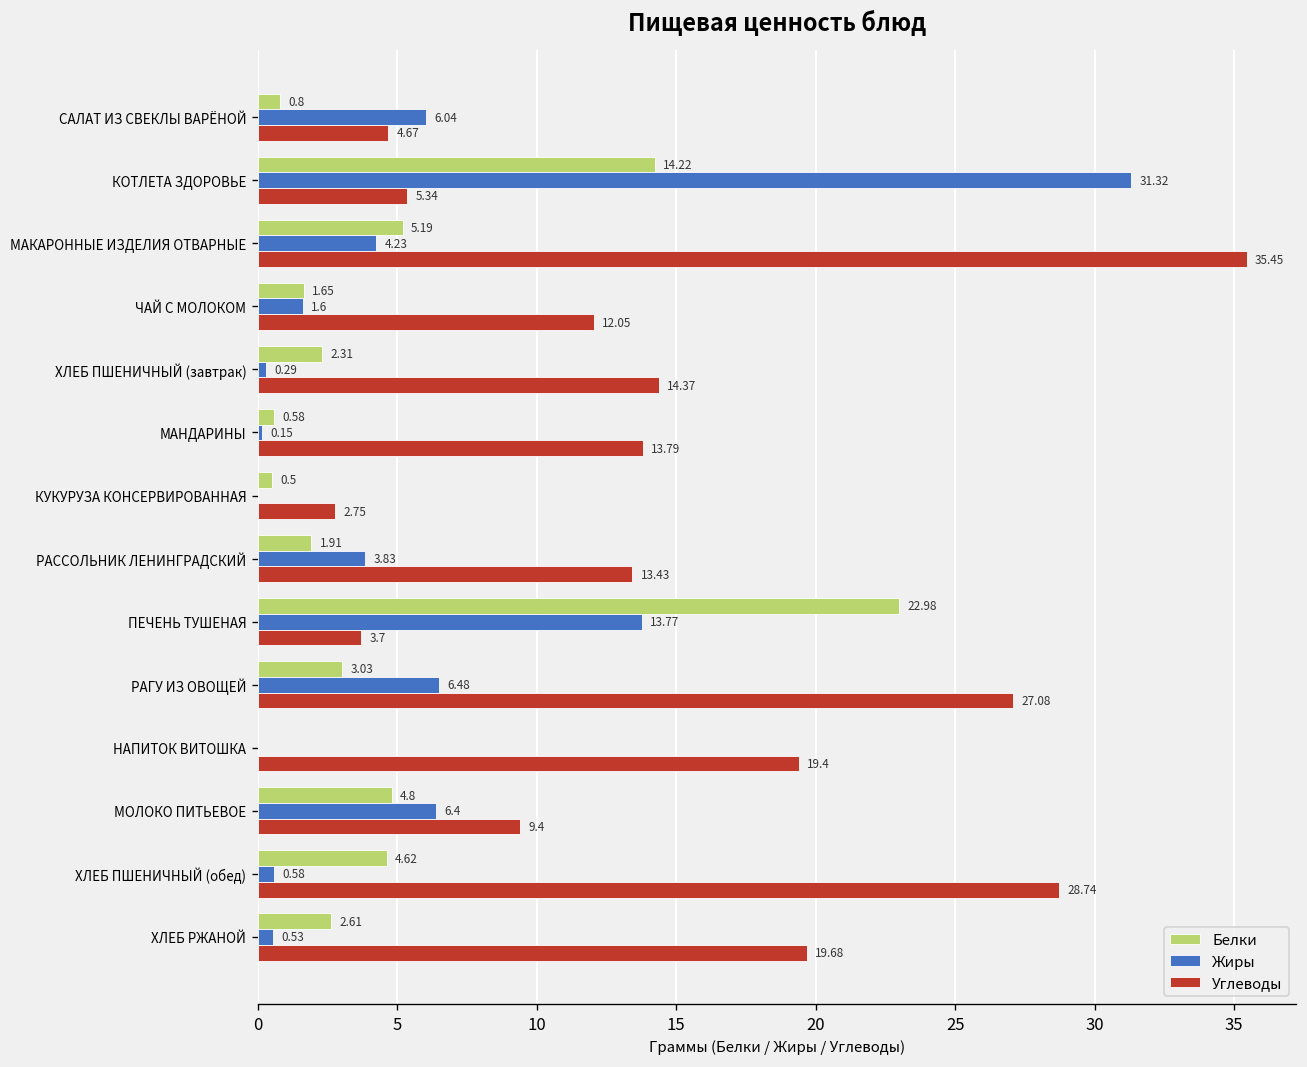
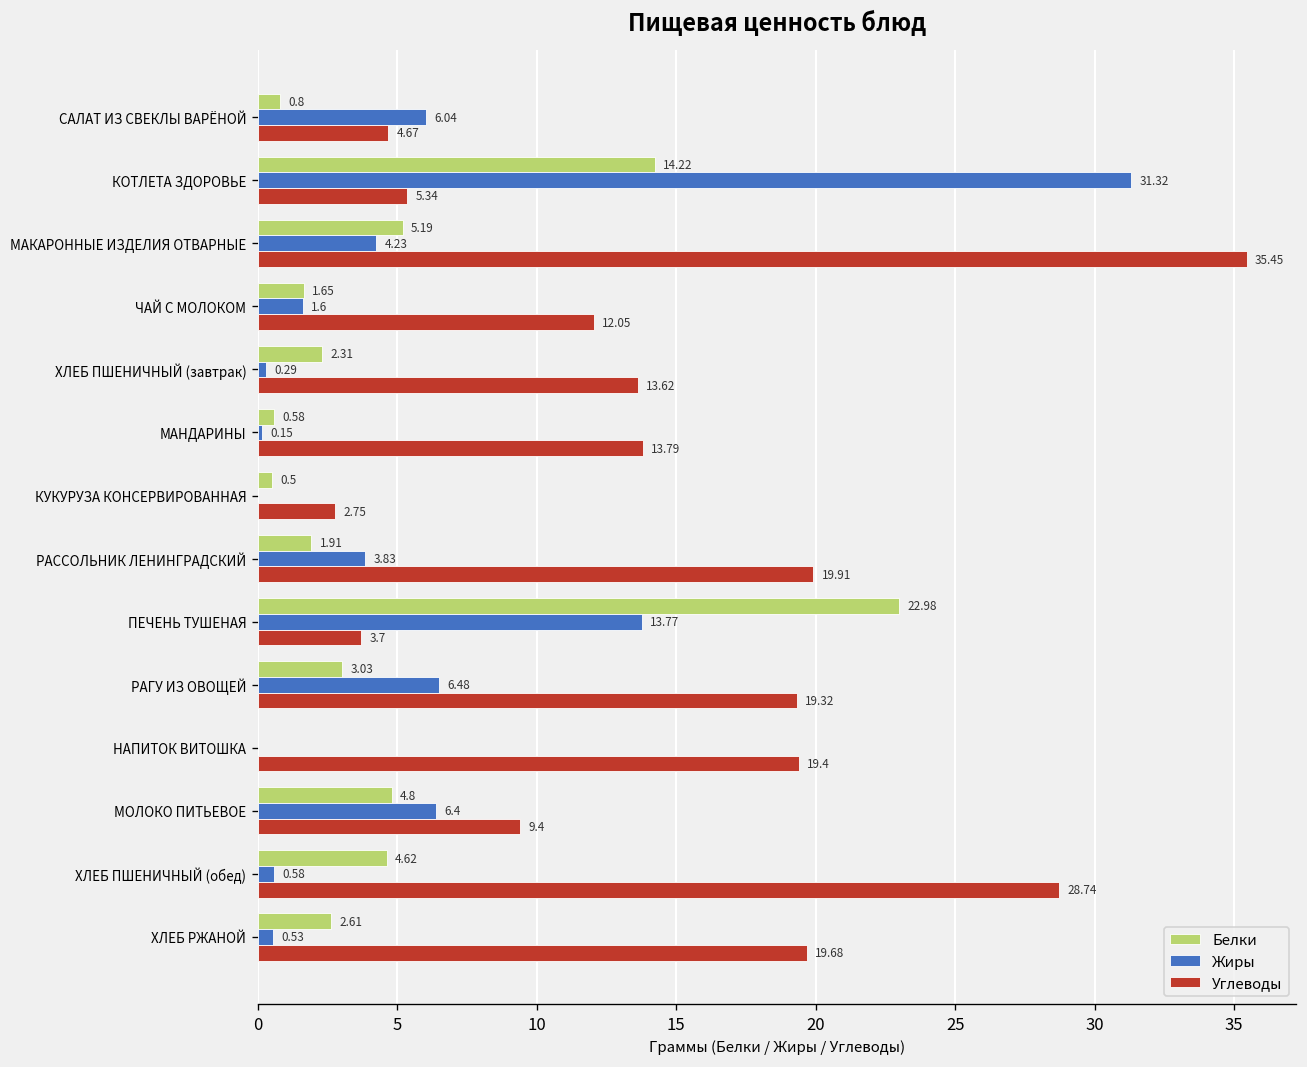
Углеводы, ХЛЕБ ПШЕНИЧНЫЙ (завтрак): 14.37 -> 13.62
Углеводы, РАССОЛЬНИК ЛЕНИНГРАДСКИЙ: 13.43 -> 19.91
Углеводы, РАГУ ИЗ ОВОЩЕЙ: 27.08 -> 19.32
